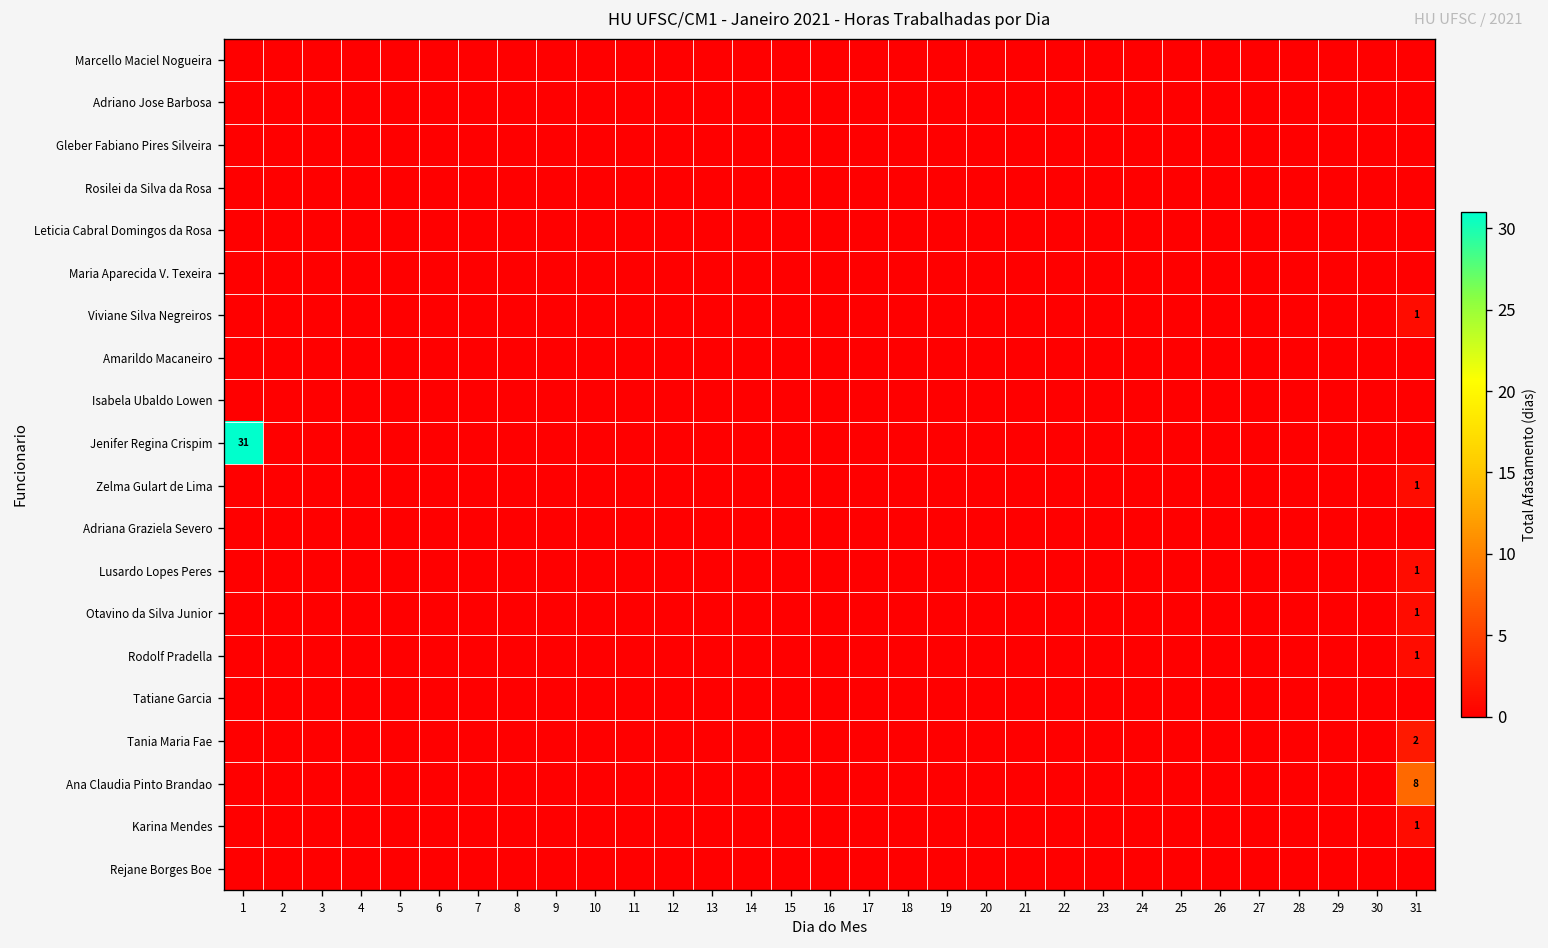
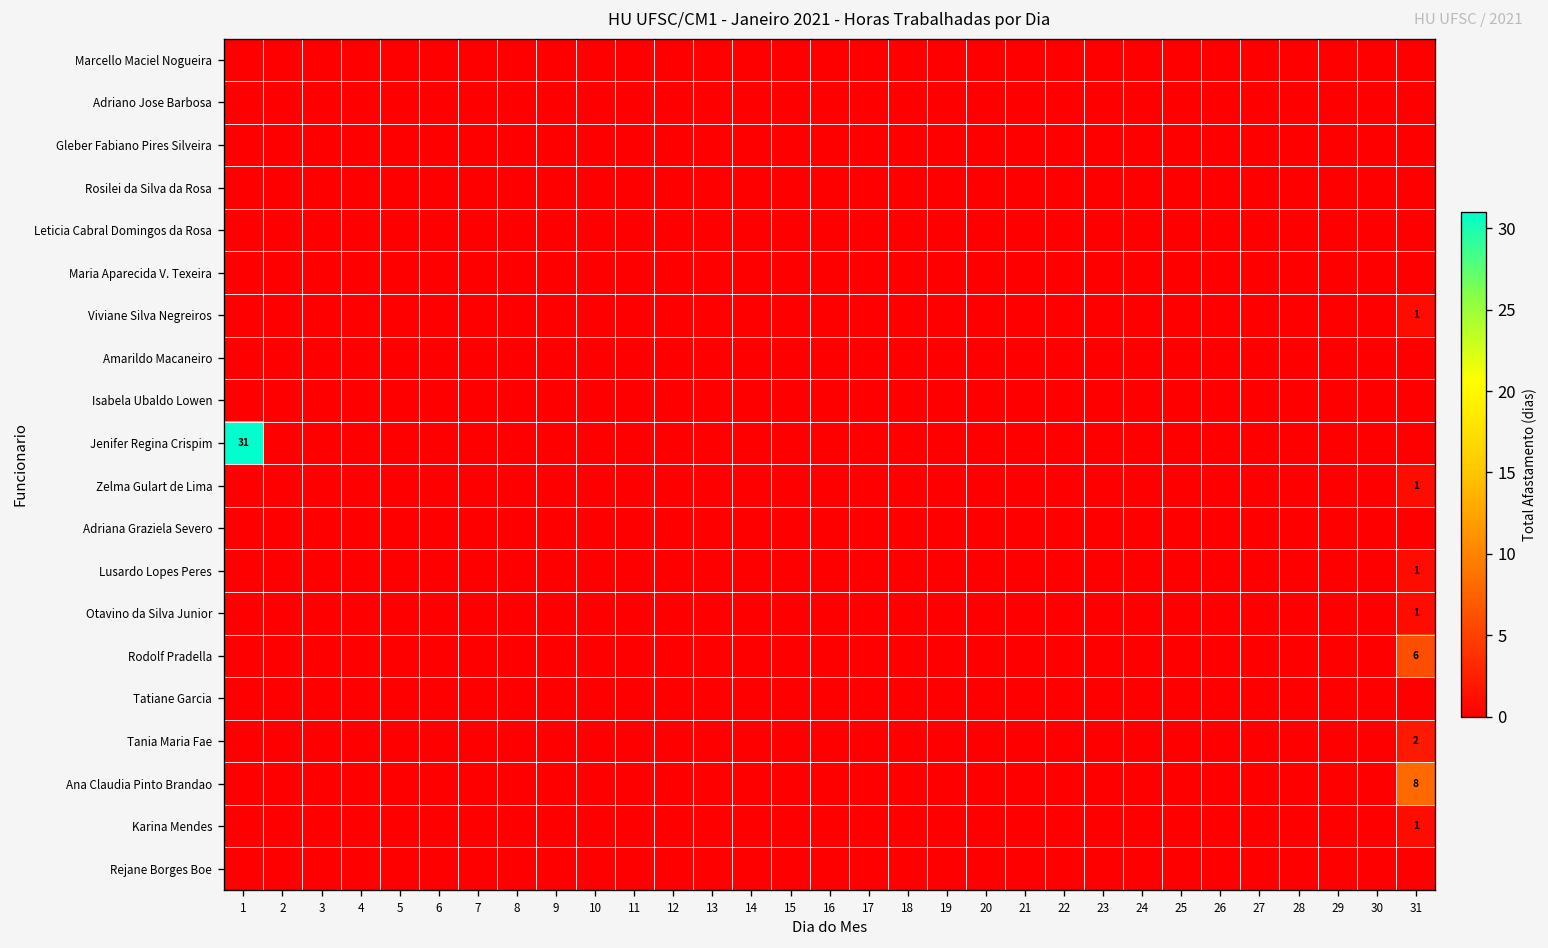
Rodolf Pradella, 31: 1 -> 6
